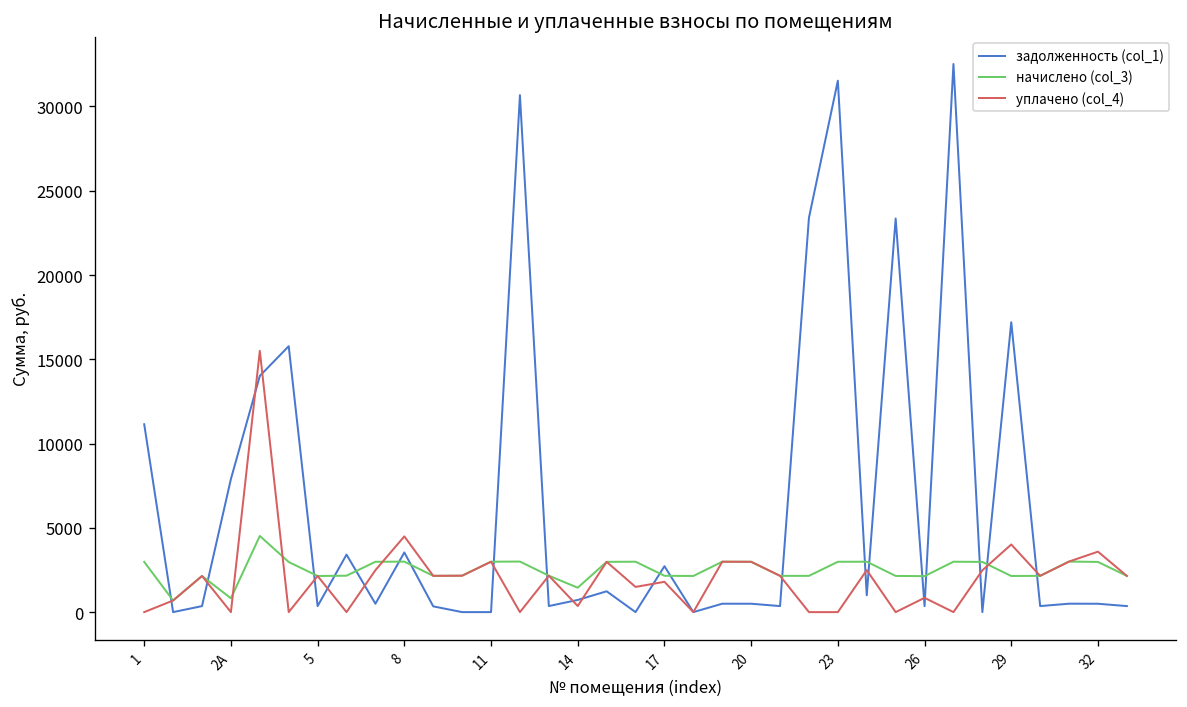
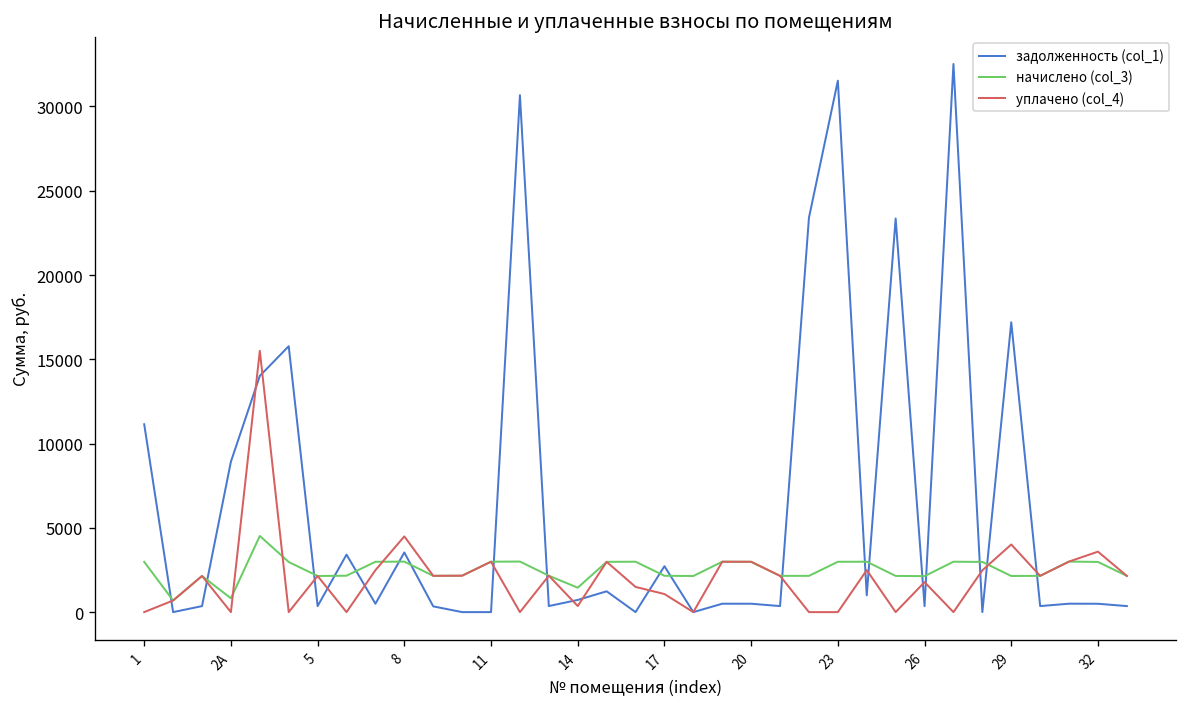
задолженность (col_1), 2А: 7900 -> 8900
уплачено (col_4), 17: 1800 -> 1100
уплачено (col_4), 26: 800 -> 1800
